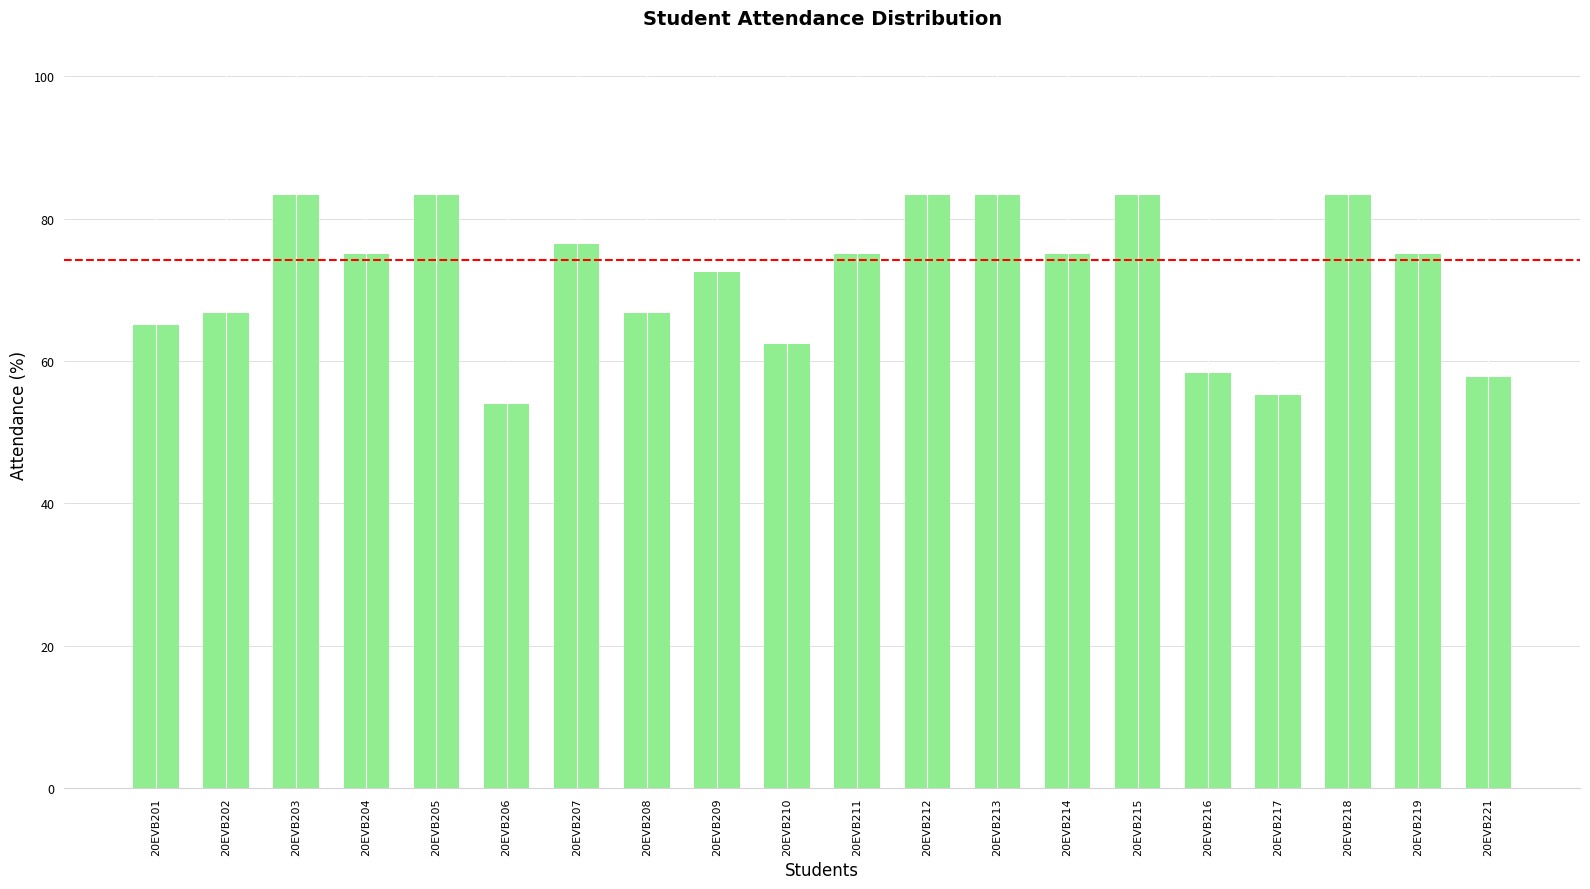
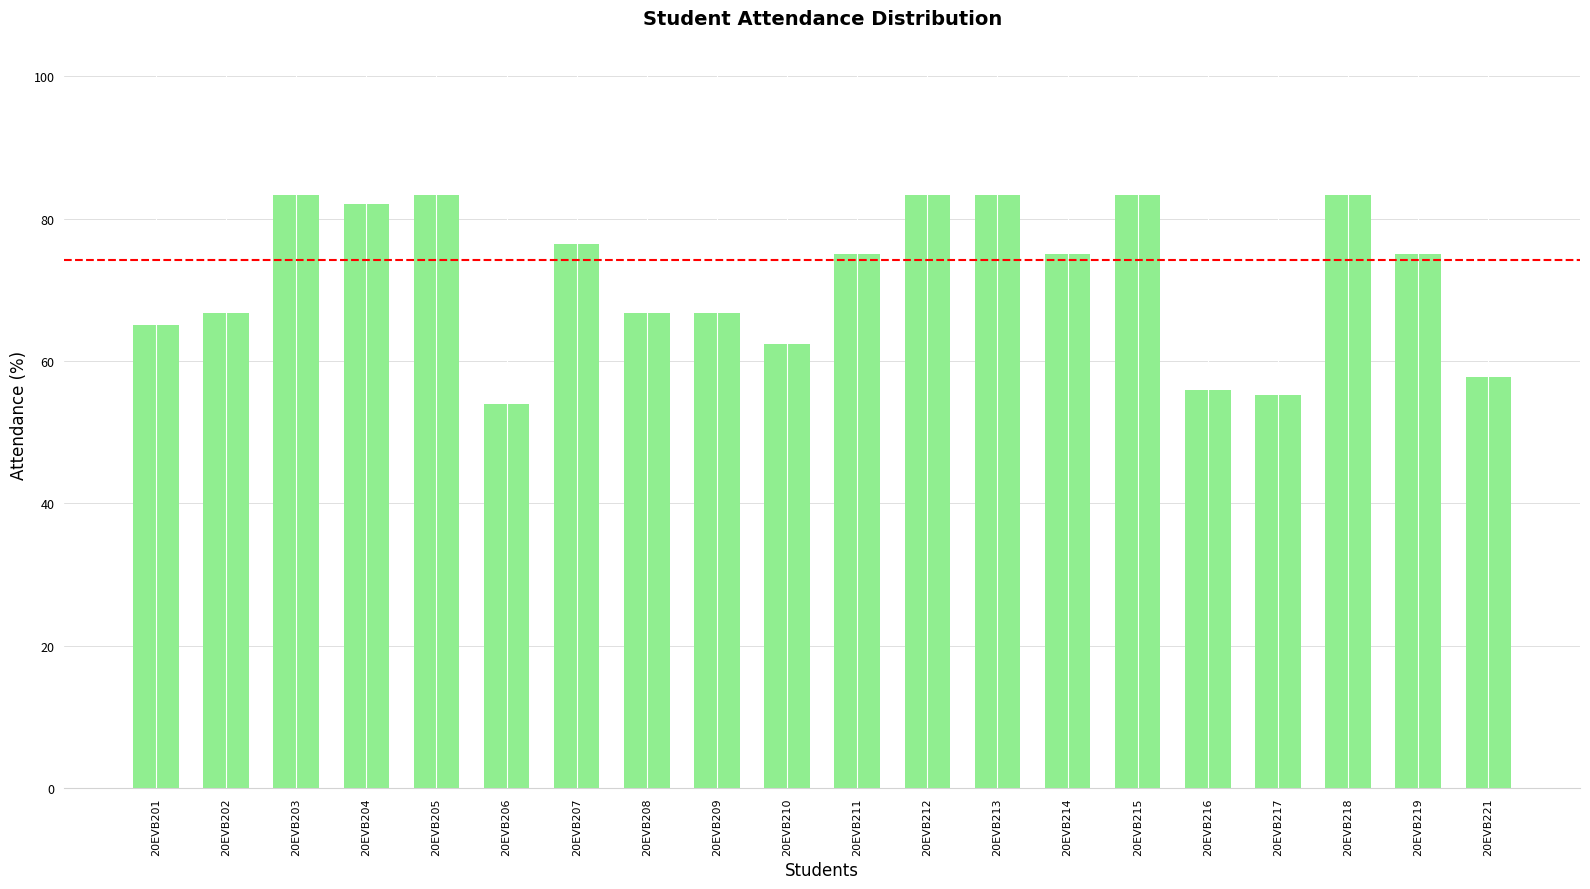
20EVB204: 75 -> 82
20EVB209: 73 -> 67
20EVB216: 58 -> 56
